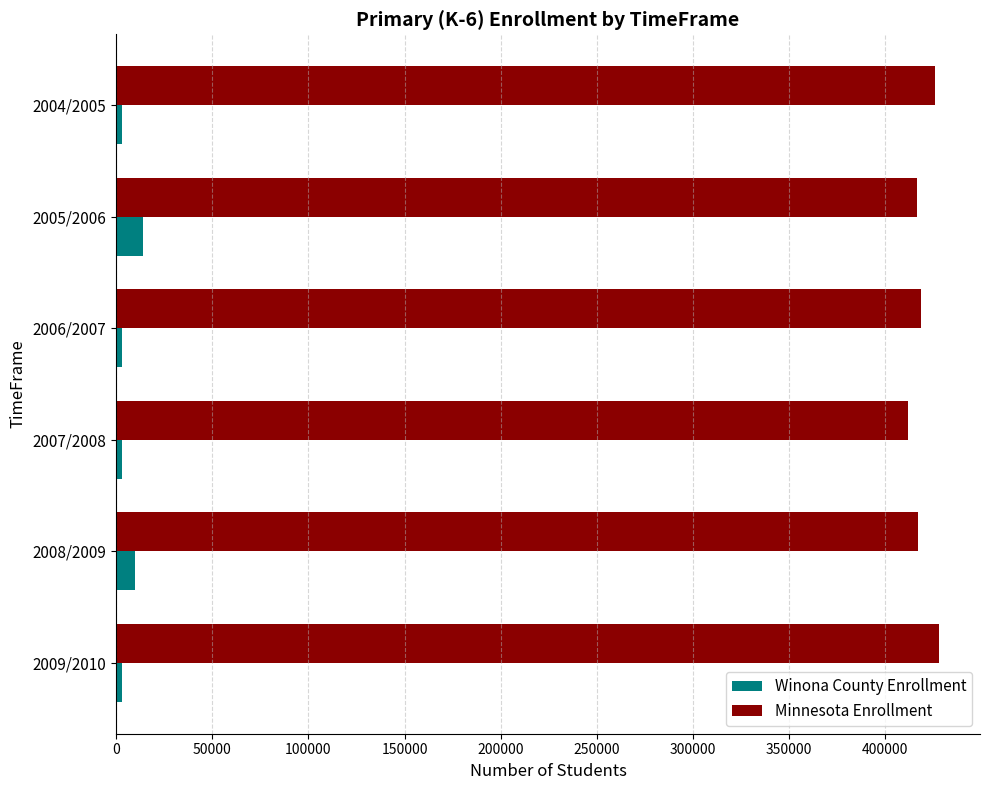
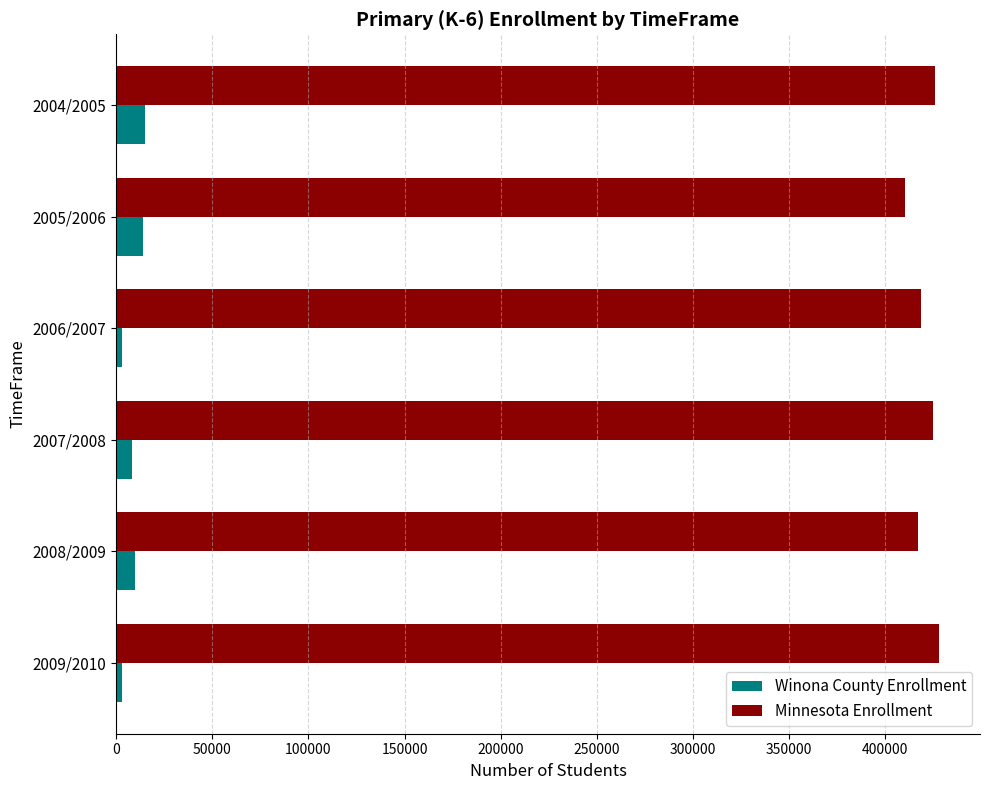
Winona County Enrollment, 2004/2005: 3000 -> 15000
Minnesota Enrollment, 2005/2006: 416000 -> 410000
Minnesota Enrollment, 2007/2008: 412000 -> 425000
Winona County Enrollment, 2007/2008: 3000 -> 8000
